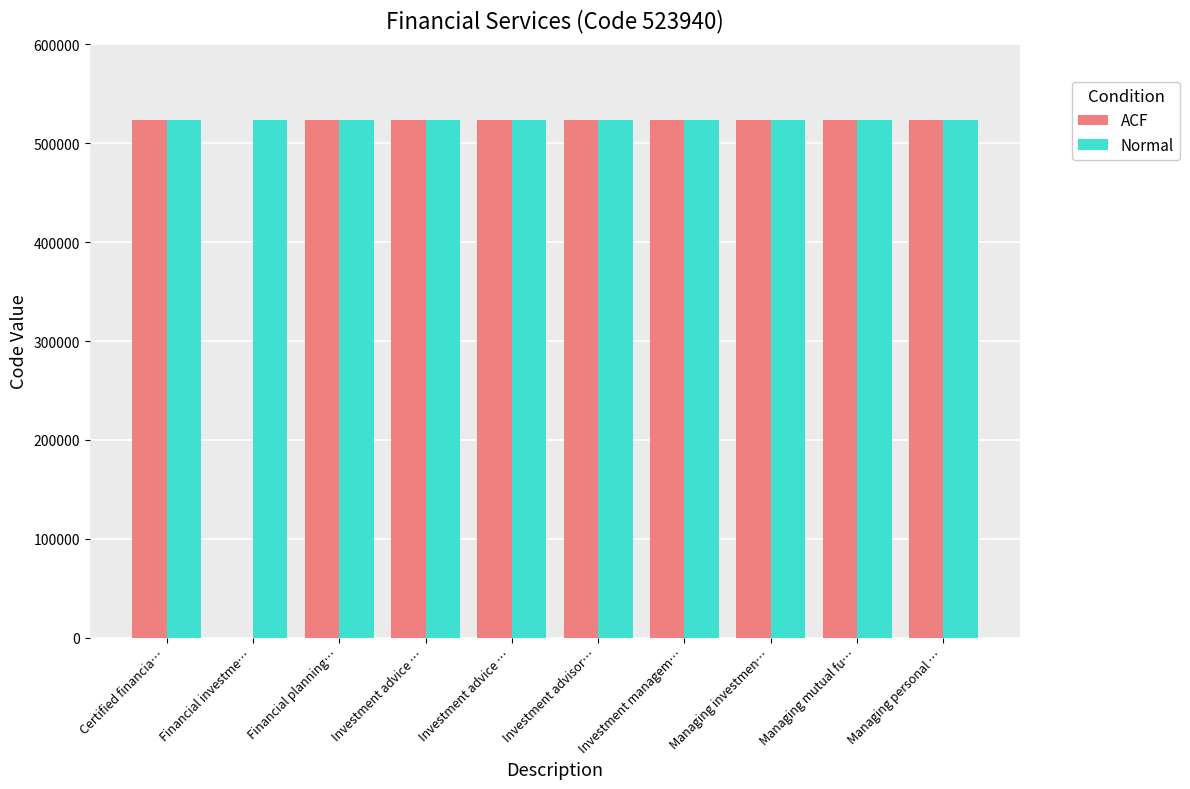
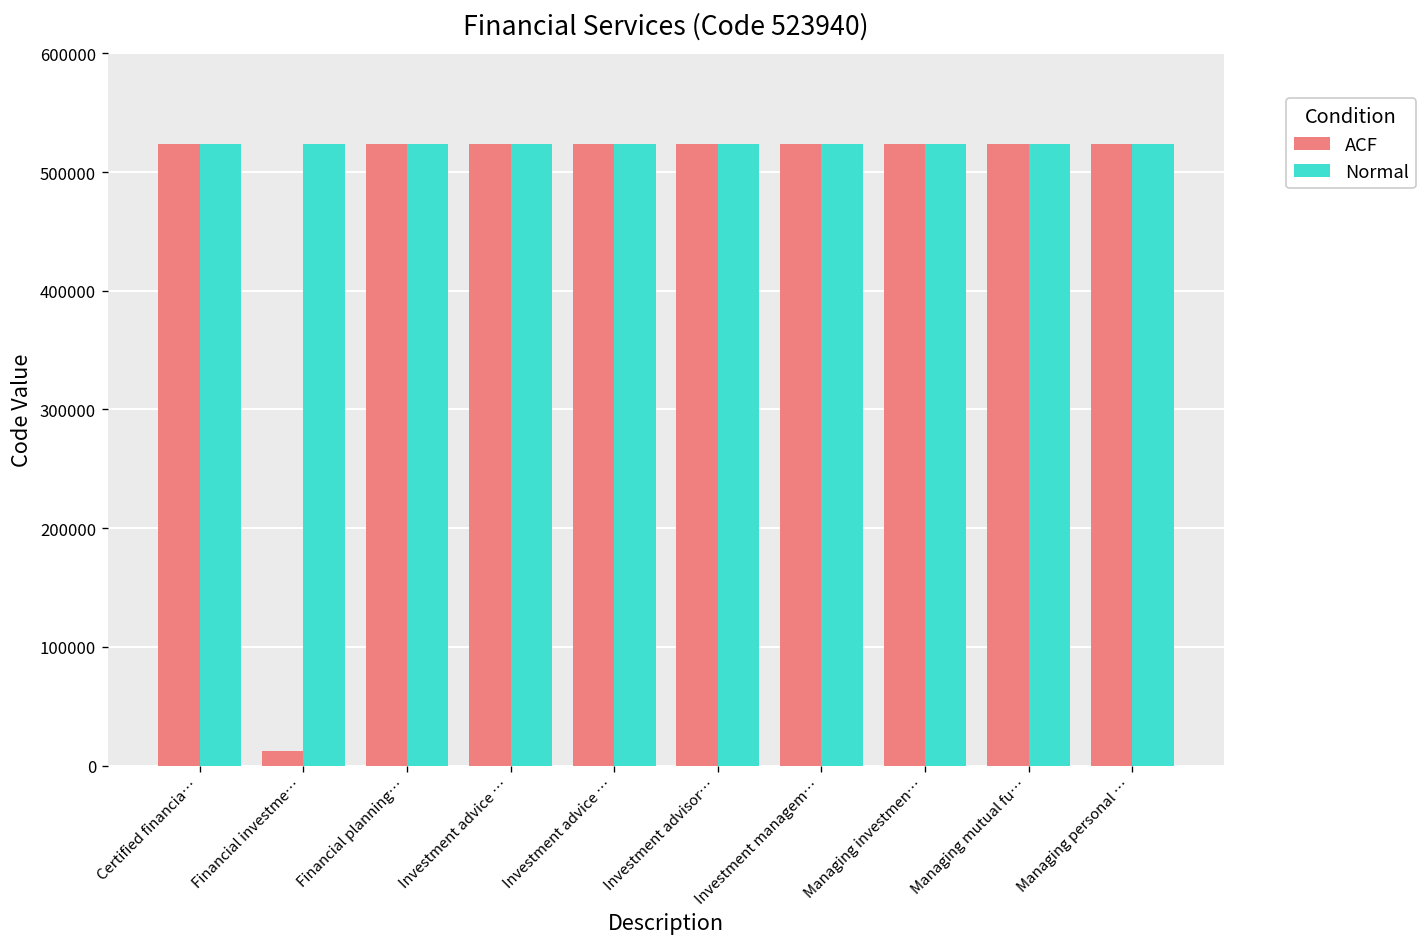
ACF, Financial investme…: 0 -> 10000
